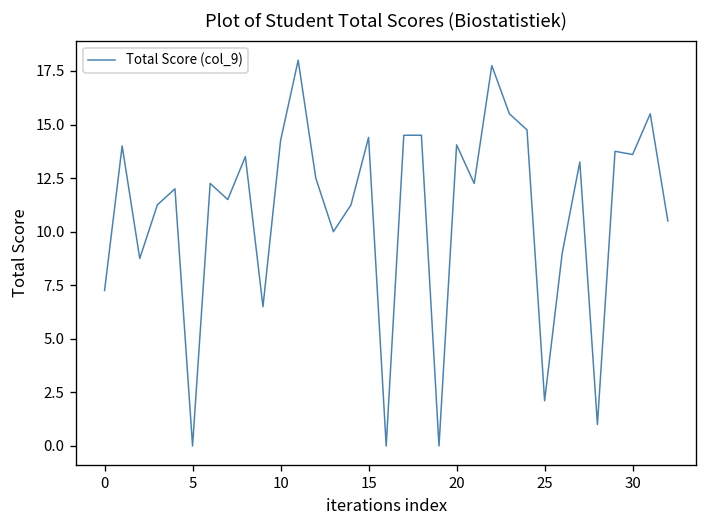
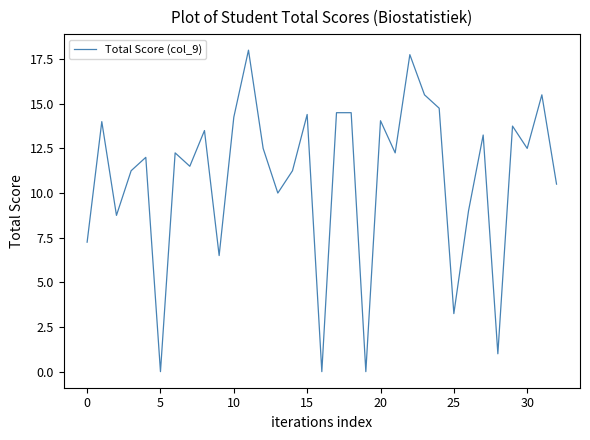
25: 2.1 -> 3.3
30: 13.6 -> 12.5
